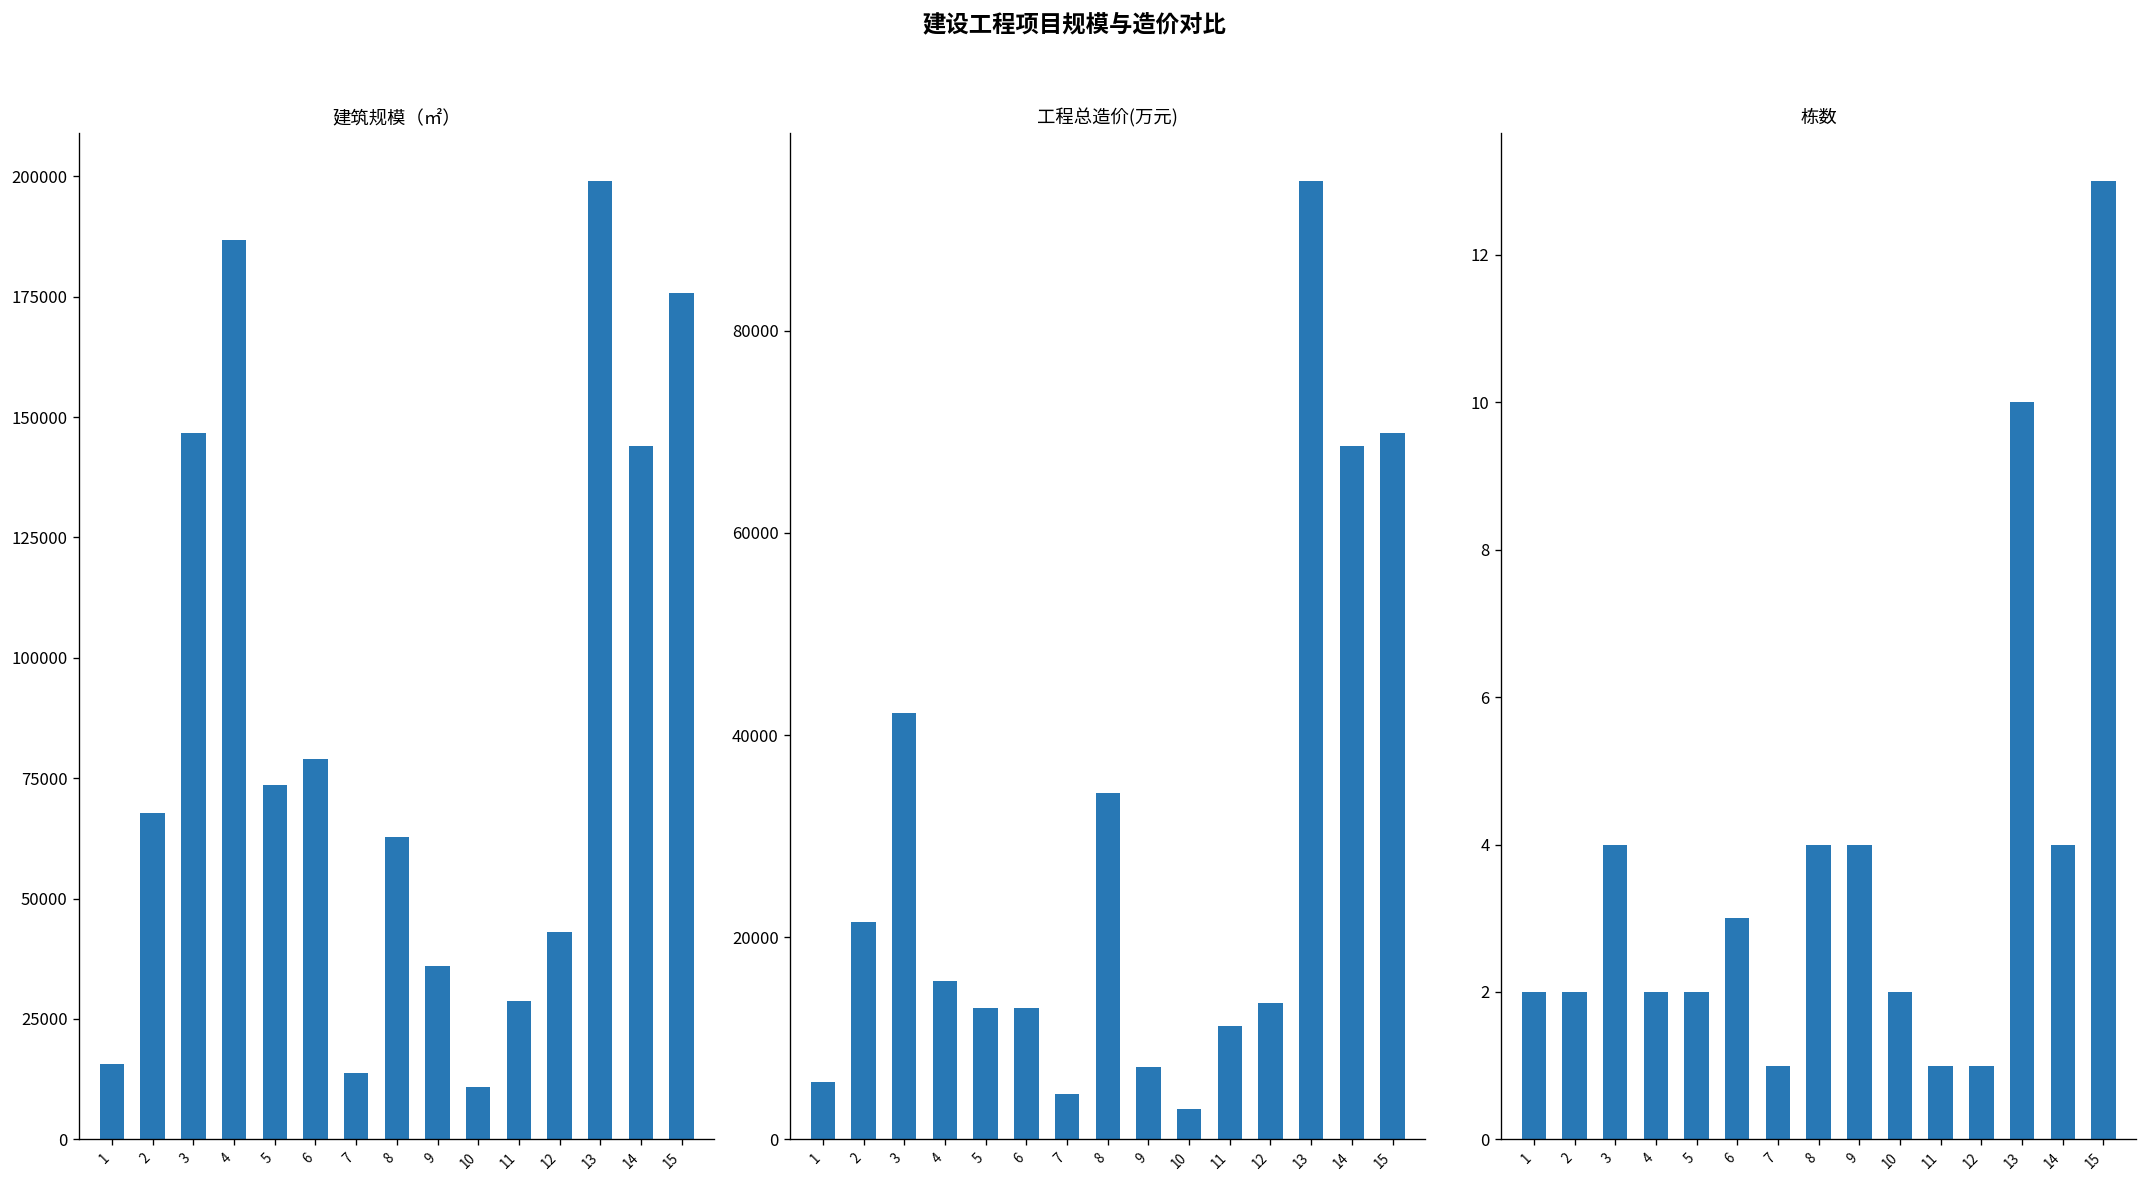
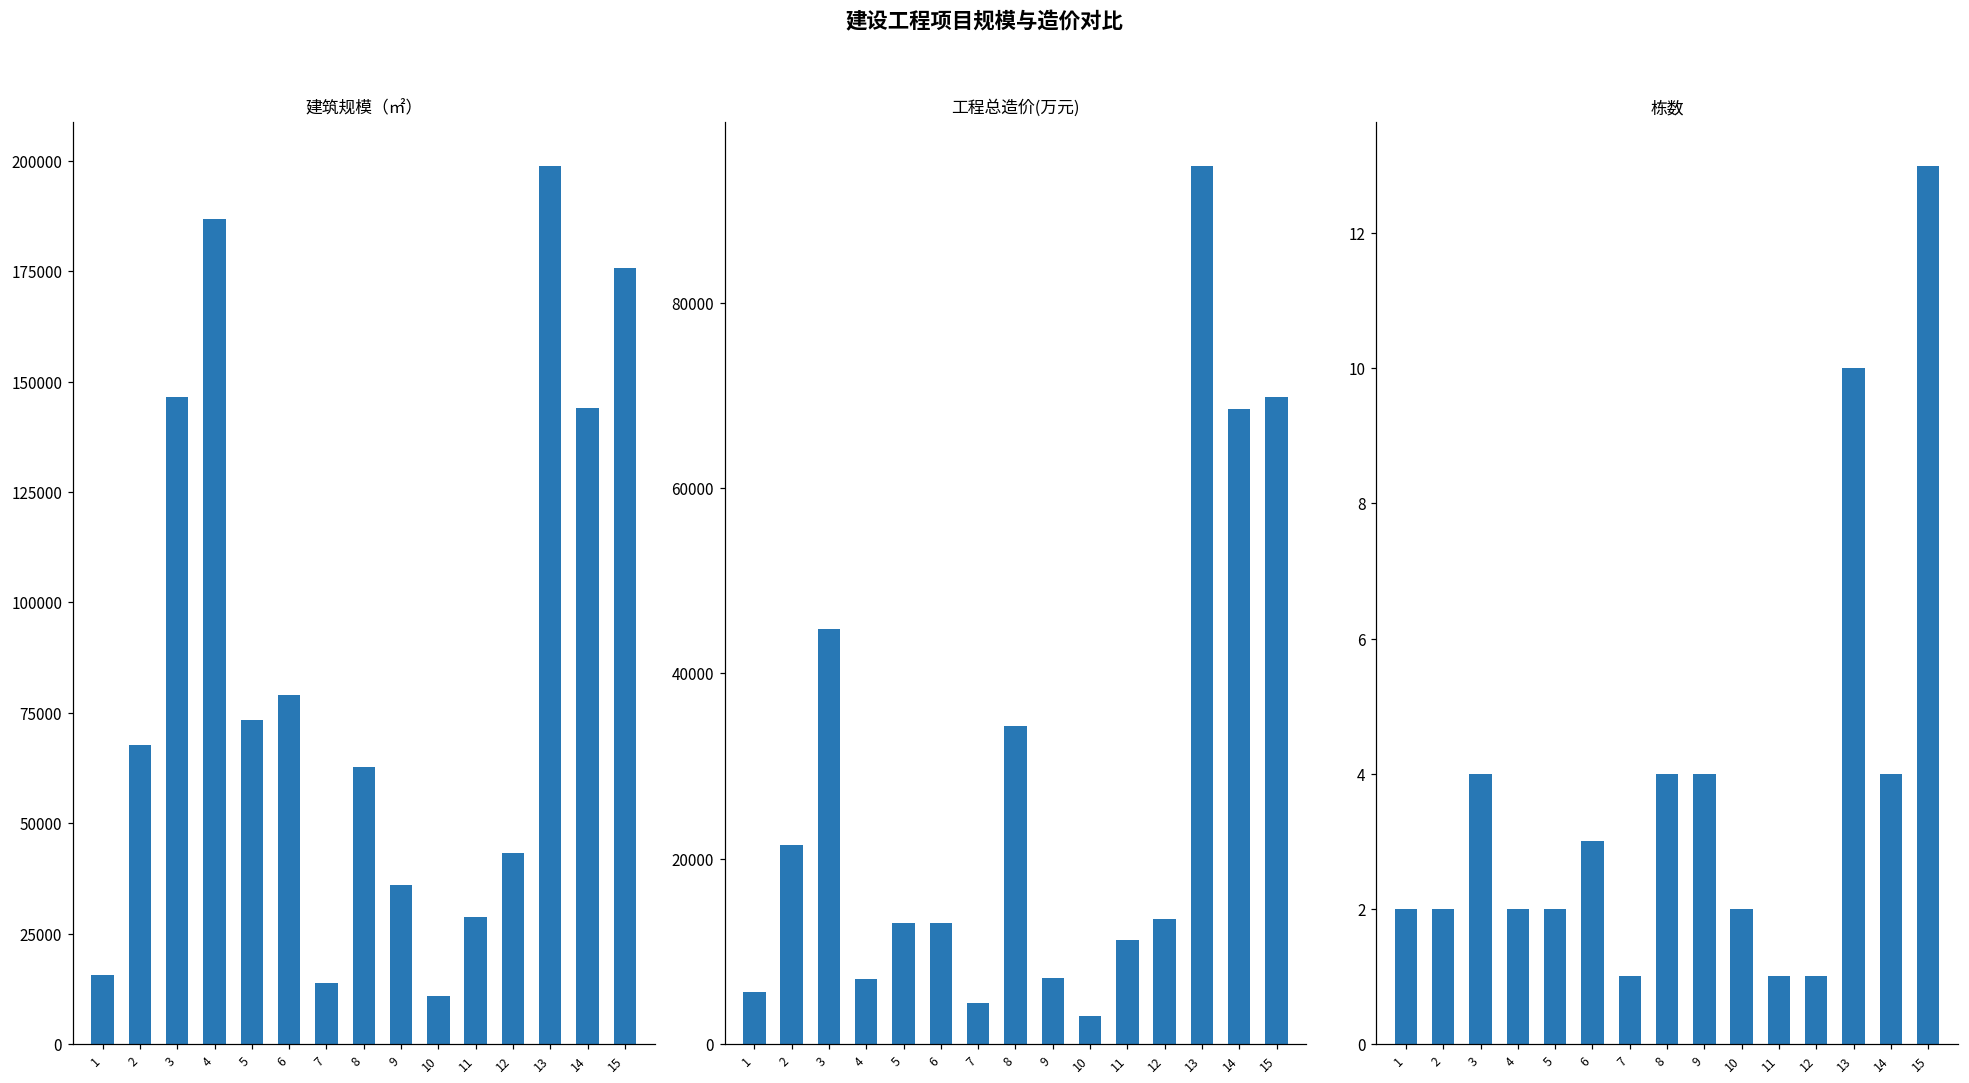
工程总造价(万元), 3: 42000 -> 45000
工程总造价(万元), 4: 16000 -> 7000
